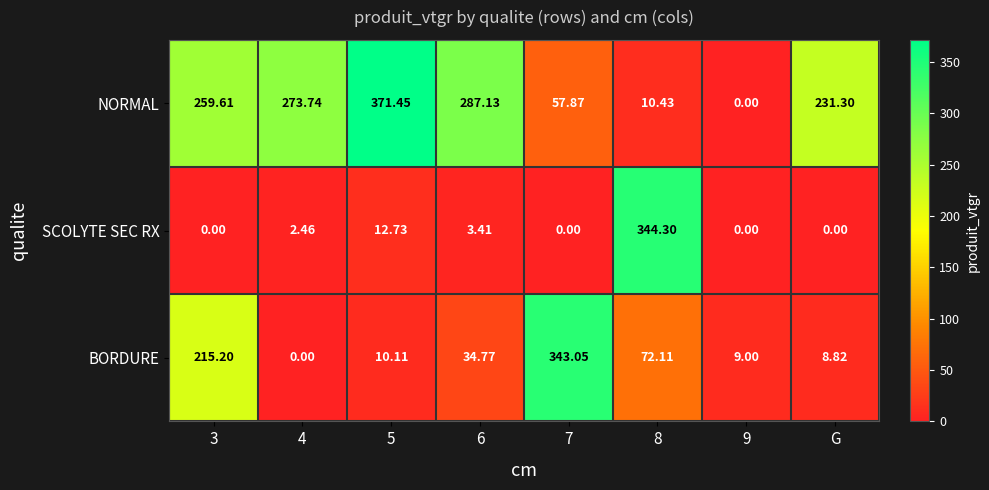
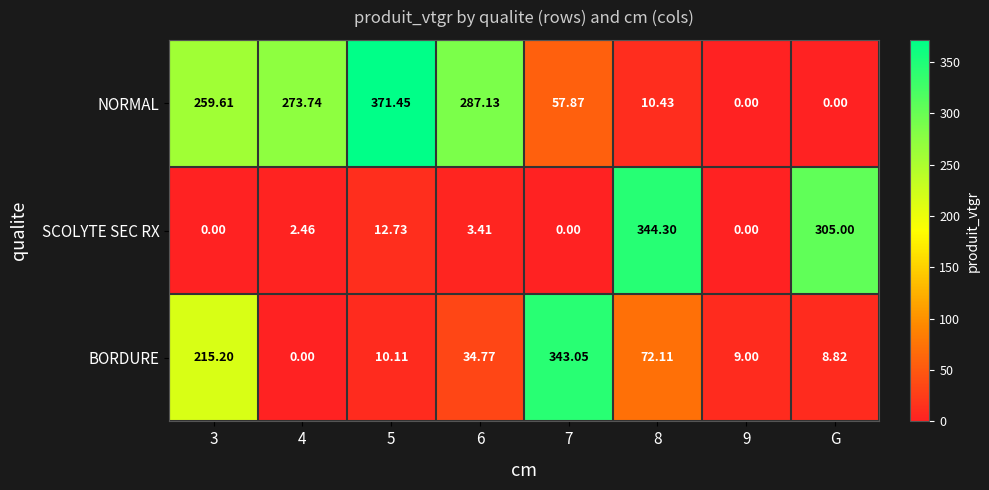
NORMAL, G: 231.30 -> 0.00
SCOLYTE SEC RX, G: 0.00 -> 305.00
